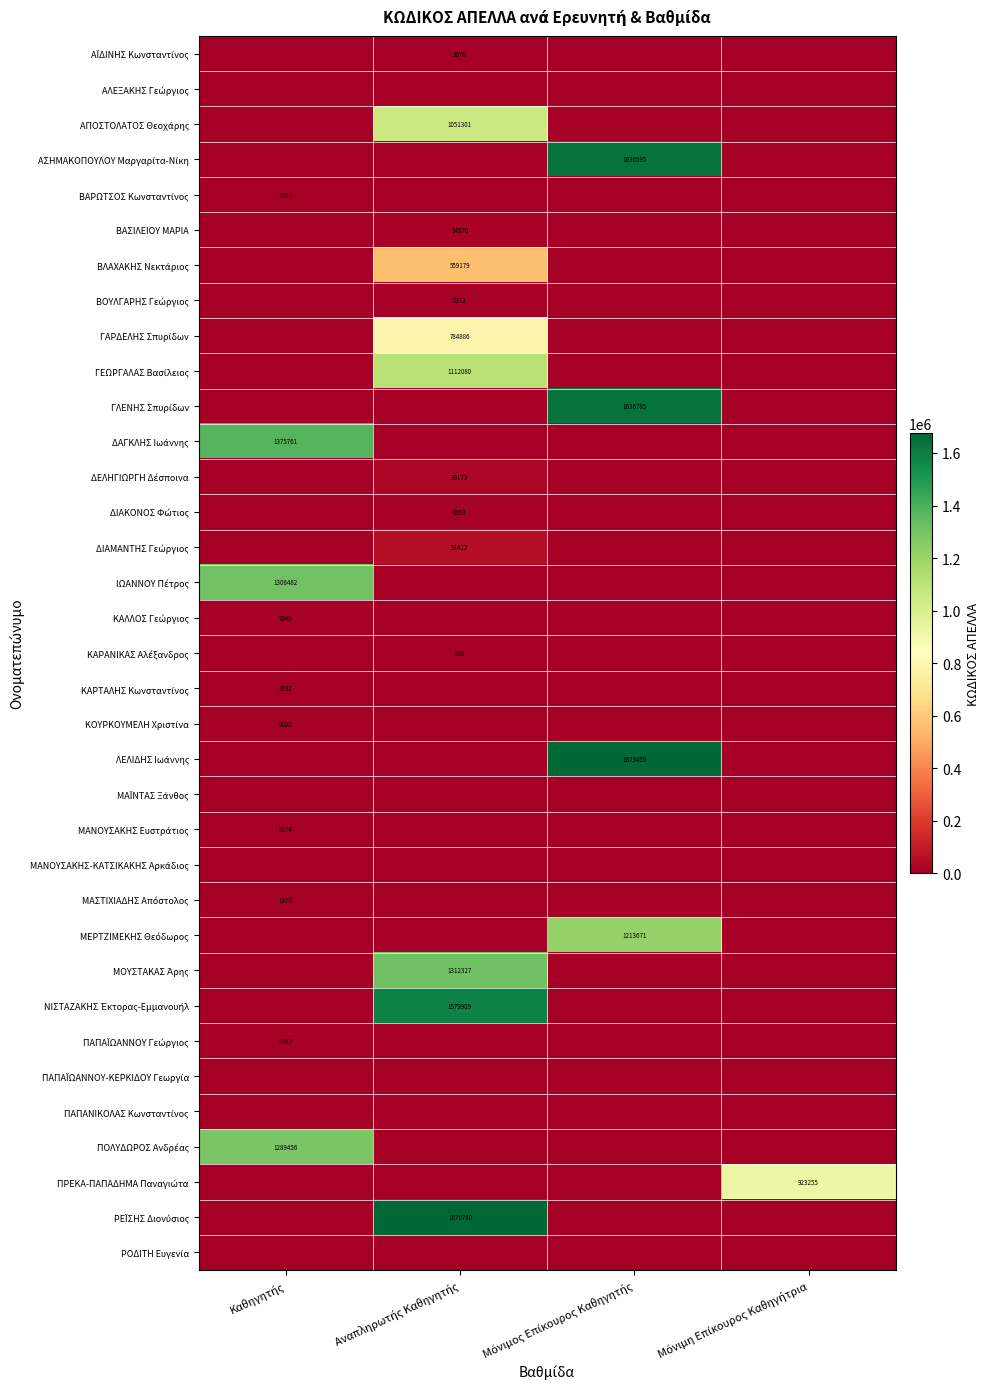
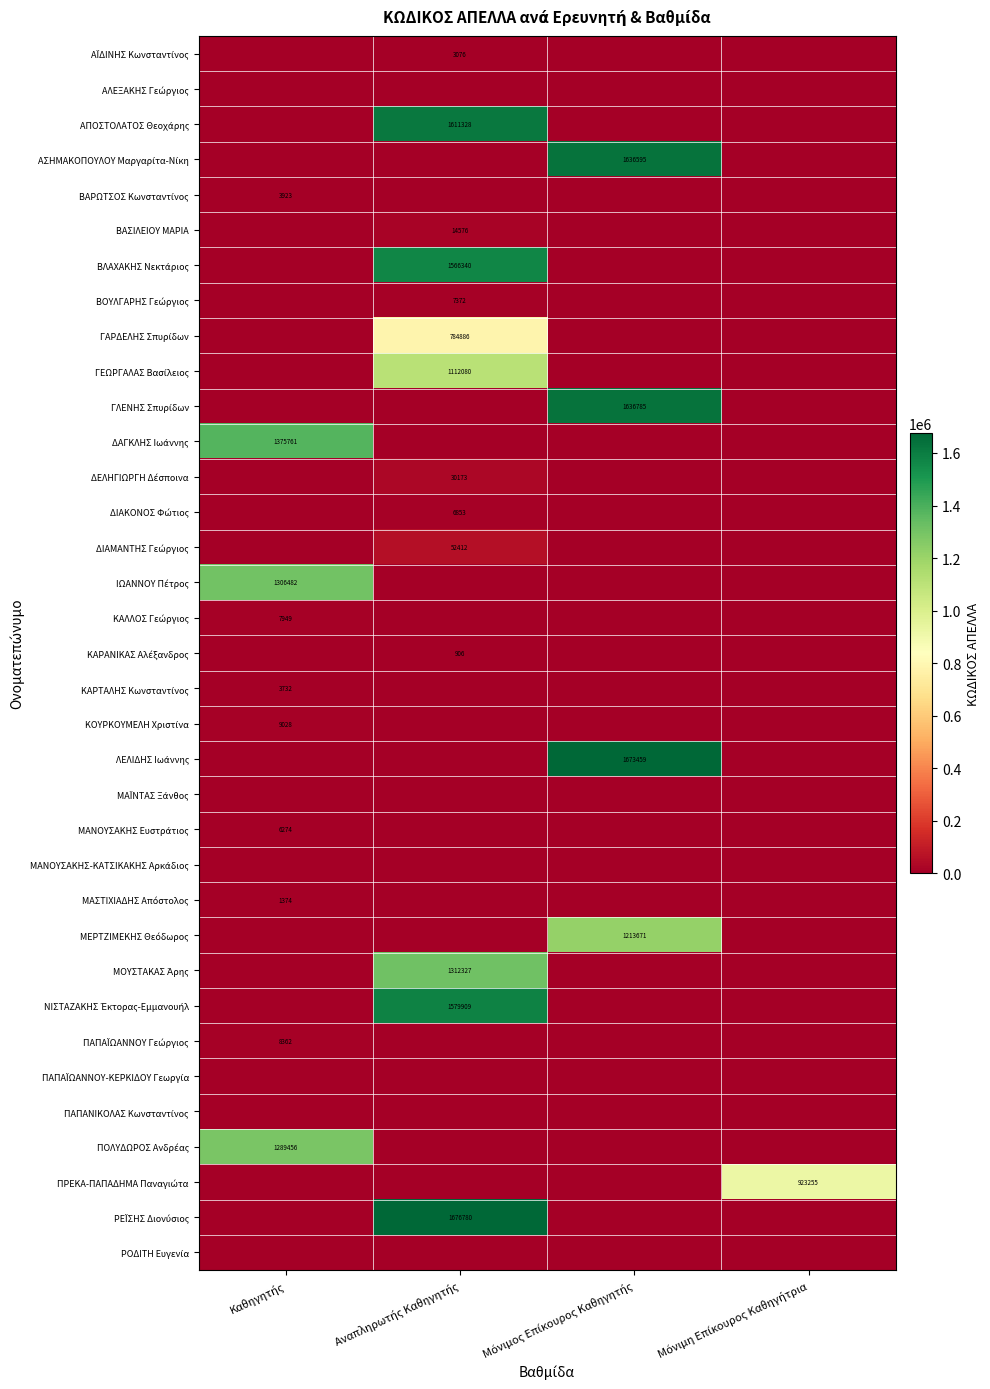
ΑΠΟΣΤΟΛΑΤΟΣ Θεοχάρης, Αναπληρωτής Καθηγητής: 1051301 -> 1611328
ΒΛΑΧΑΚΗΣ Νεκτάριος, Αναπληρωτής Καθηγητής: 559179 -> 1566340
